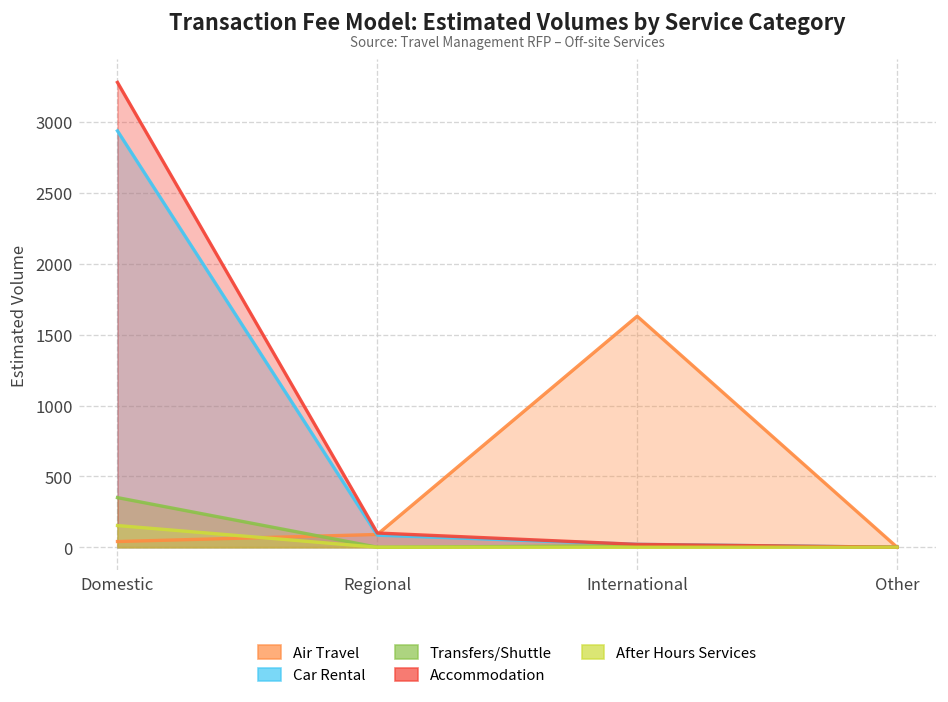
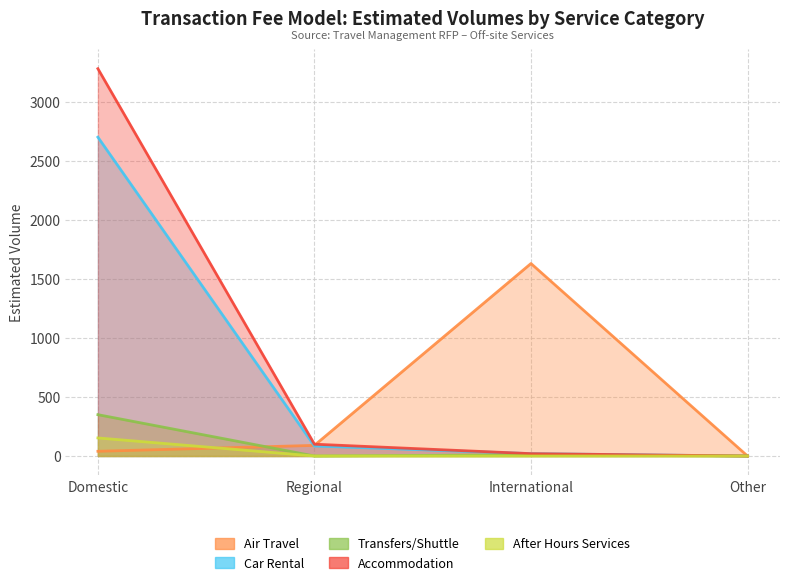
Car Rental, Domestic: 2940 -> 2700
